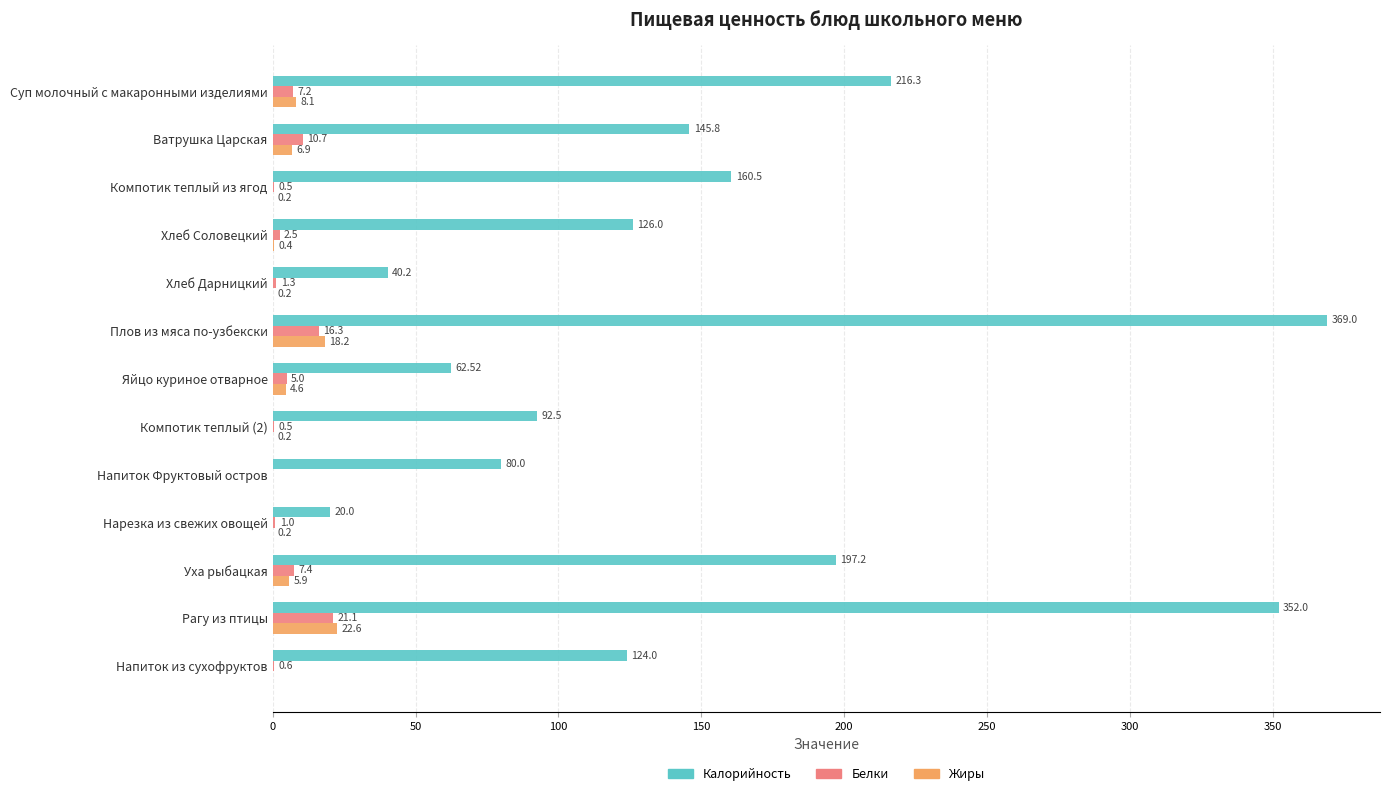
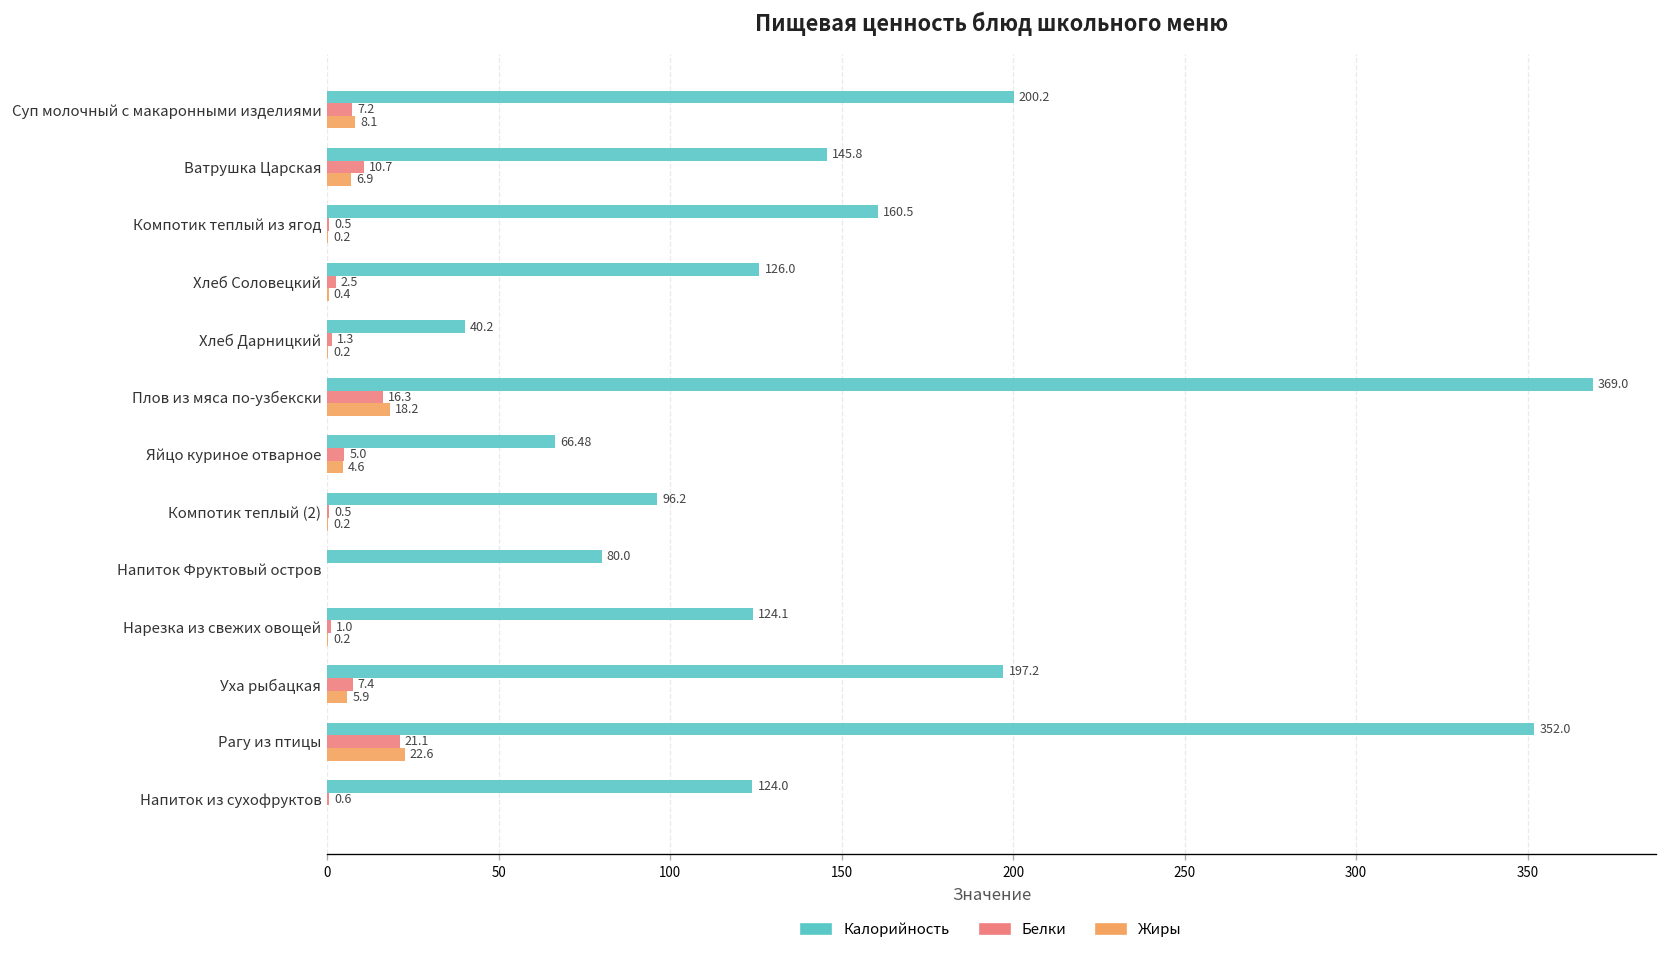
Калорийность, Суп молочный с макаронными изделиями: 216.3 -> 200.2
Калорийность, Яйцо куриное отварное: 62.52 -> 66.48
Калорийность, Компотик теплый (2): 92.5 -> 96.2
Калорийность, Нарезка из свежих овощей: 20.0 -> 124.1
